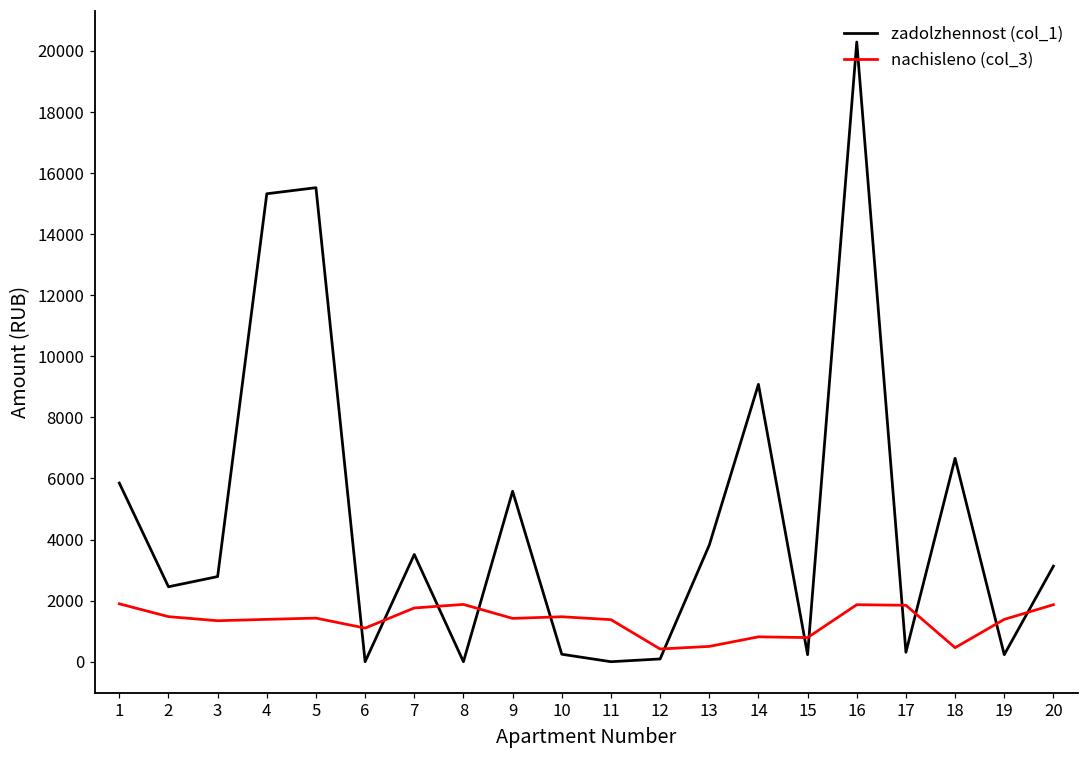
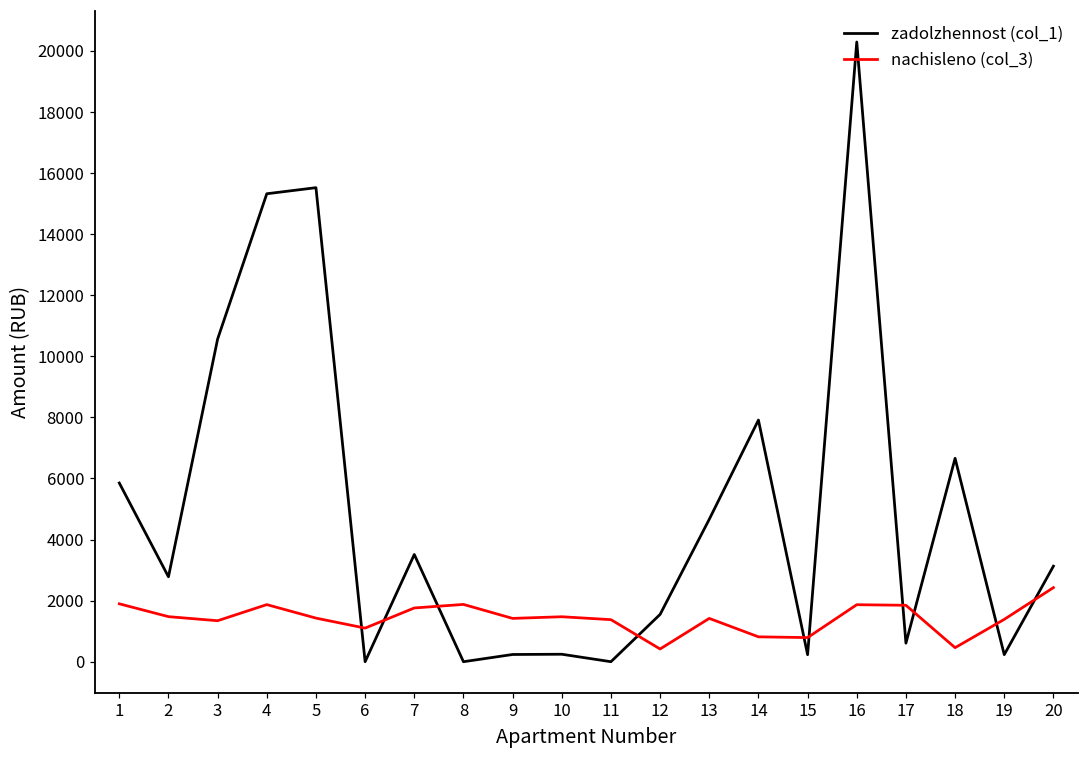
zadolzhennost (col_1), 2: 2500 -> 2800
zadolzhennost (col_1), 3: 2800 -> 10600
nachisleno (col_3), 4: 1400 -> 1900
zadolzhennost (col_1), 9: 5600 -> 200
zadolzhennost (col_1), 12: 100 -> 1500
zadolzhennost (col_1), 13: 3800 -> 4700
nachisleno (col_3), 13: 500 -> 1400
zadolzhennost (col_1), 14: 9100 -> 7900
zadolzhennost (col_1), 17: 300 -> 600
nachisleno (col_3), 20: 1900 -> 2400
